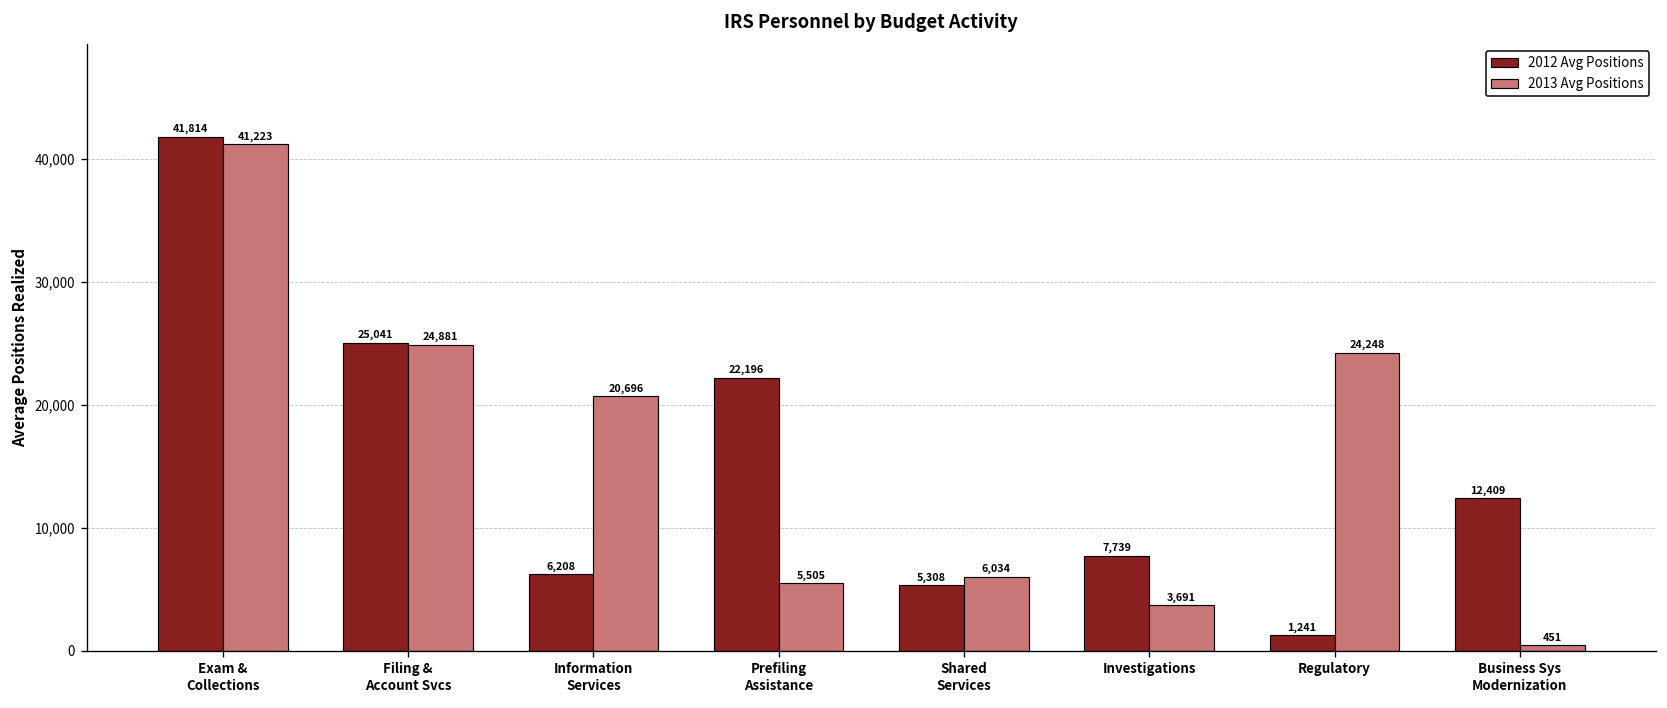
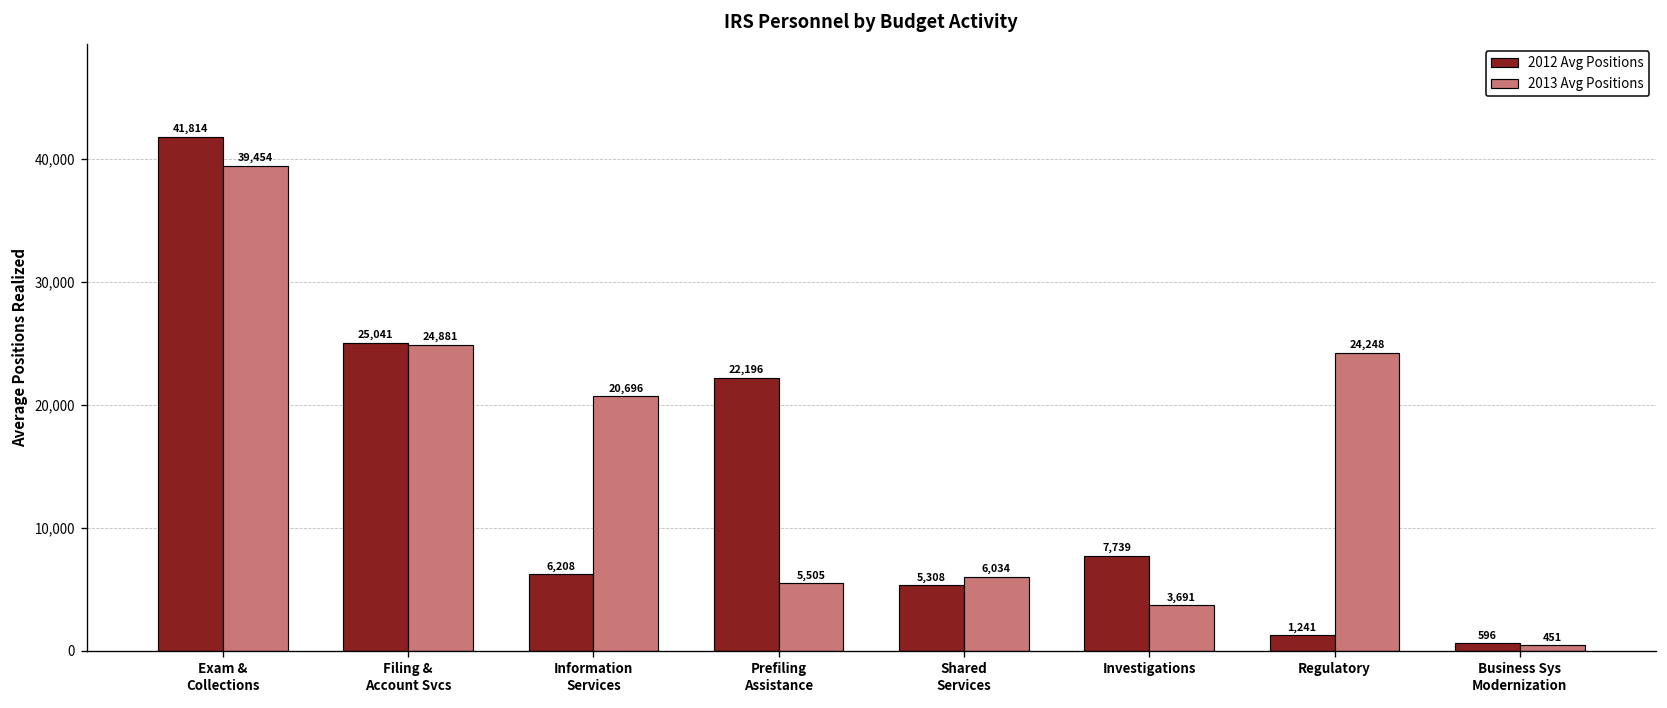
2013 Avg Positions, Exam & Collections: 41,223 -> 39,454
2012 Avg Positions, Business Sys Modernization: 12,409 -> 596
